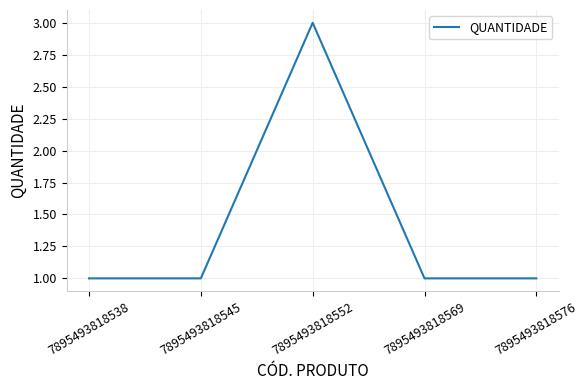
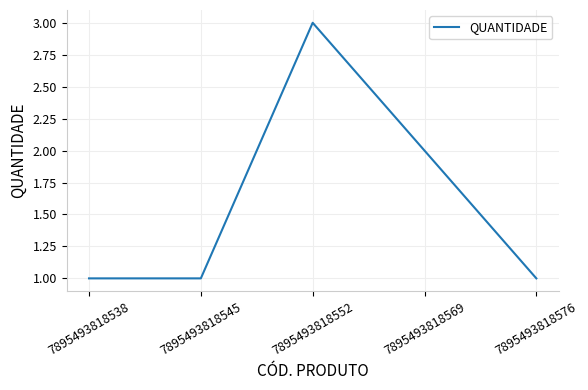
7895493818569: 1 -> 2
